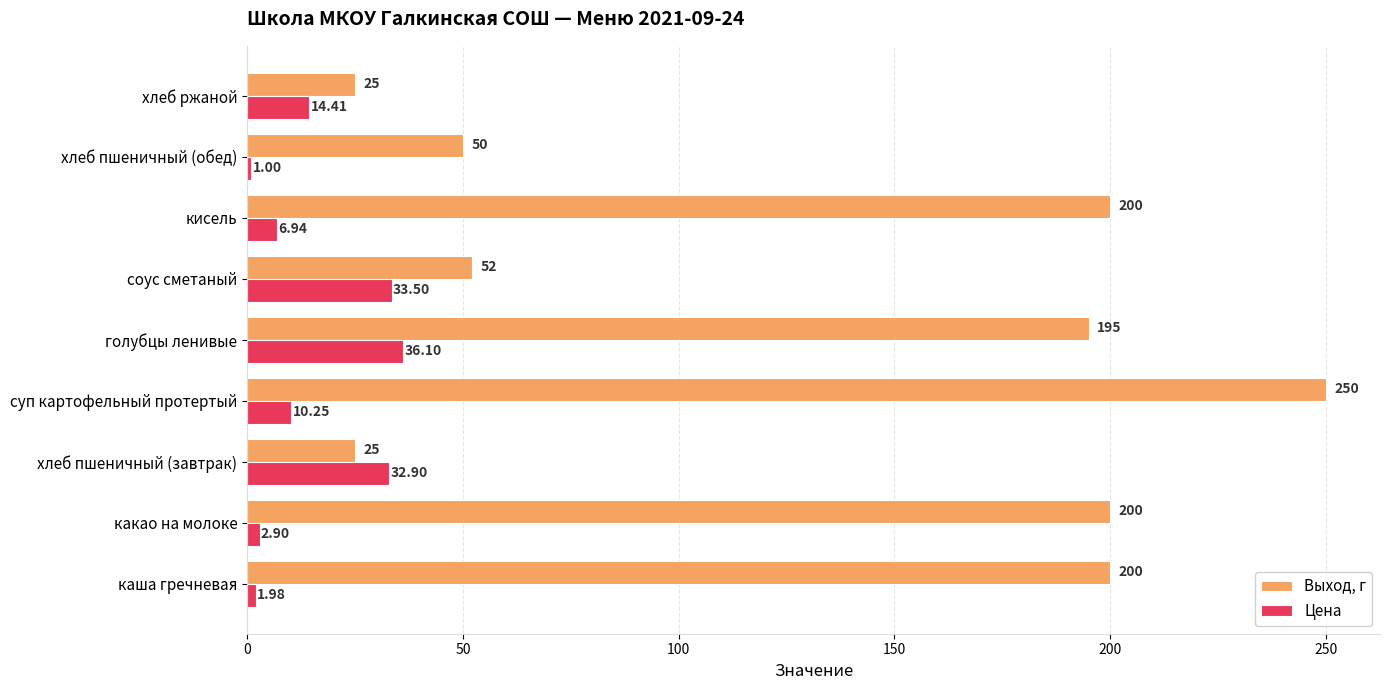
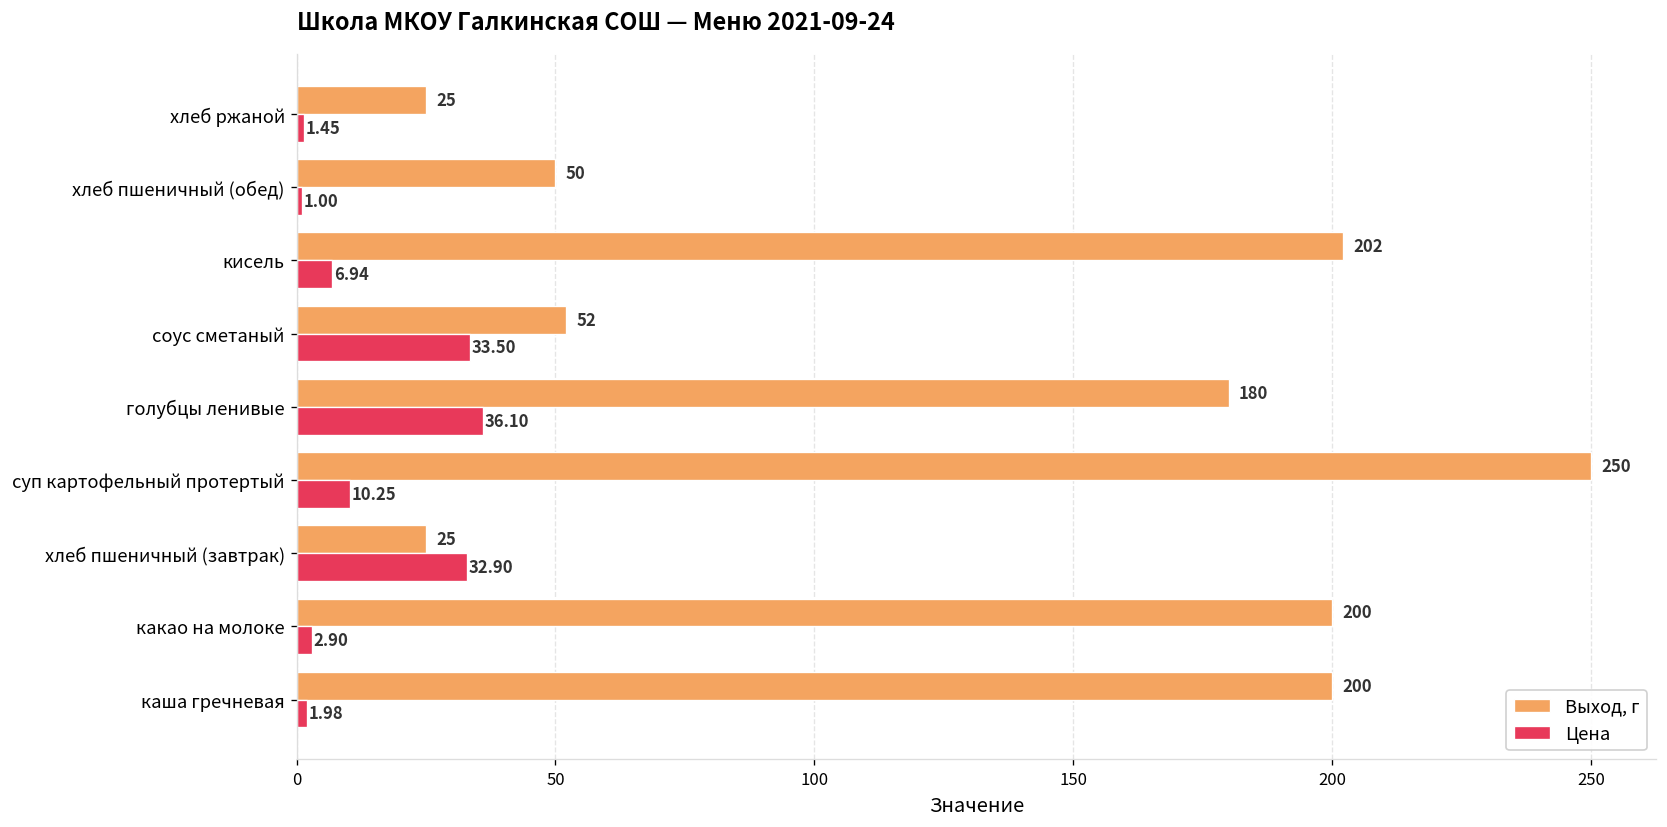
Цена, хлеб ржаной: 14.41 -> 1.45
Выход, г, кисель: 200 -> 202
Выход, г, голубцы ленивые: 195 -> 180
